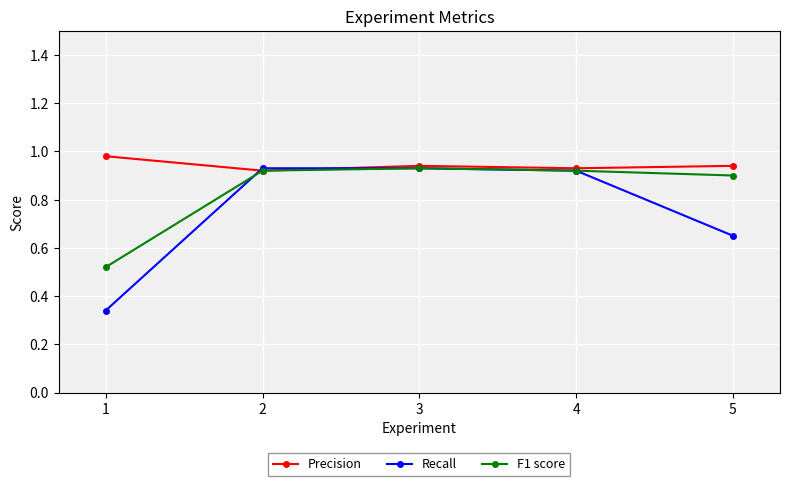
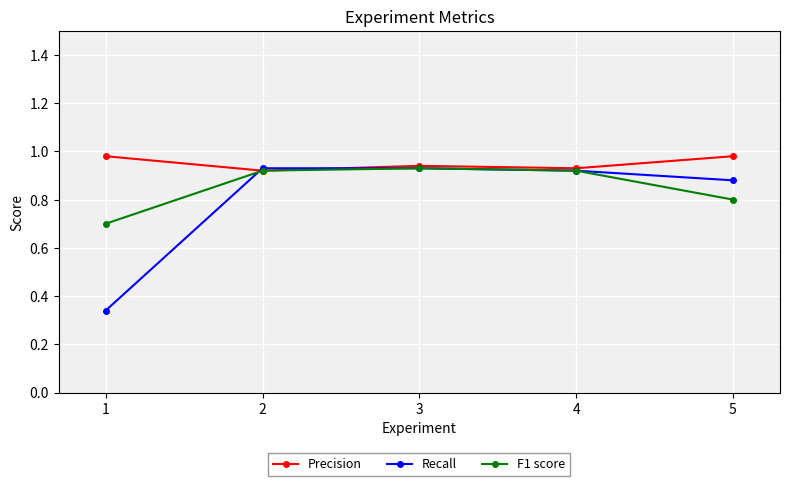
F1 score, 1: 0.52 -> 0.70
Precision, 5: 0.94 -> 0.98
Recall, 5: 0.65 -> 0.88
F1 score, 5: 0.9 -> 0.8
